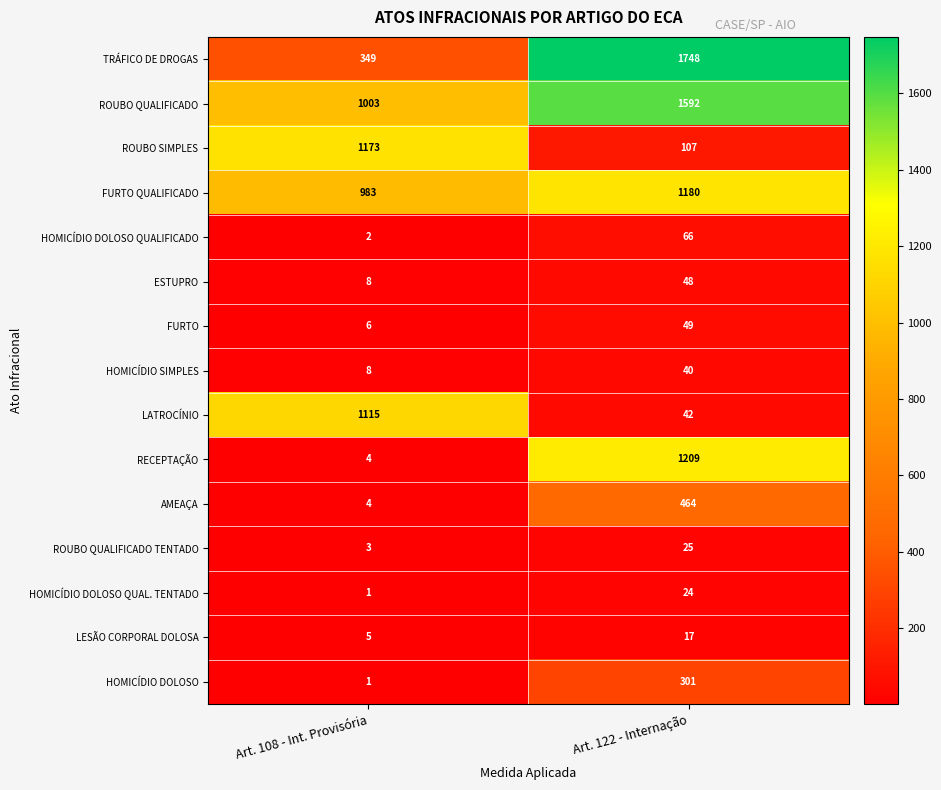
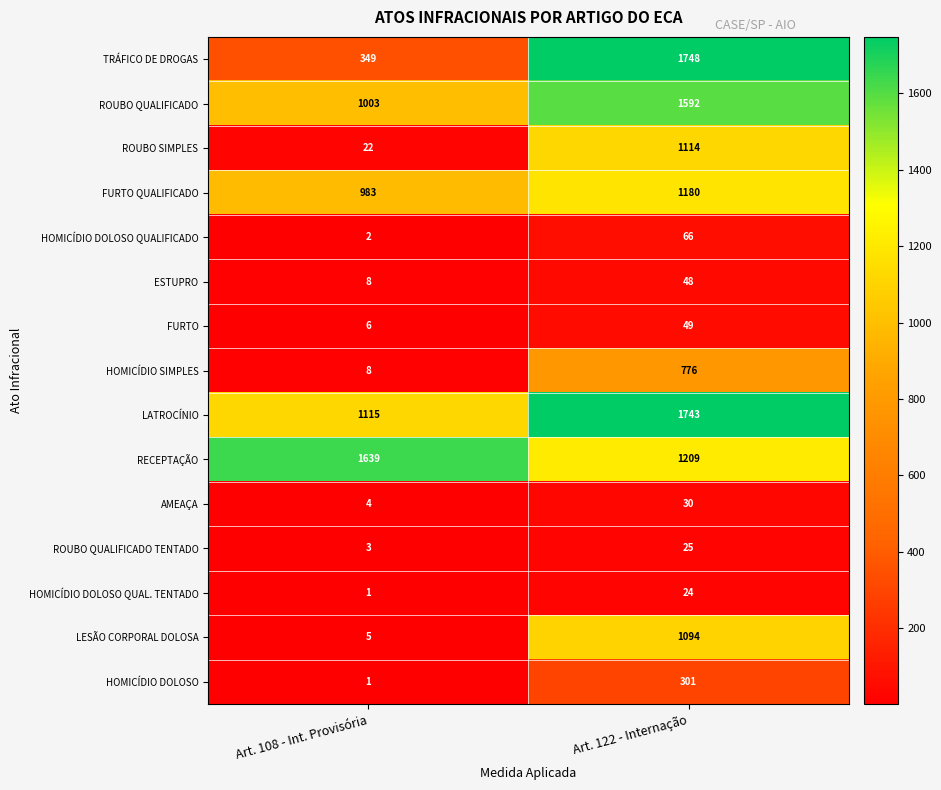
ROUBO SIMPLES, Art. 108 - Int. Provisória: 1173 -> 22
ROUBO SIMPLES, Art. 122 - Internação: 107 -> 1114
HOMICÍDIO SIMPLES, Art. 122 - Internação: 40 -> 776
LATROCÍNIO, Art. 122 - Internação: 42 -> 1743
RECEPTAÇÃO, Art. 108 - Int. Provisória: 4 -> 1639
AMEAÇA, Art. 122 - Internação: 464 -> 30
LESÃO CORPORAL DOLOSA, Art. 122 - Internação: 17 -> 1094
